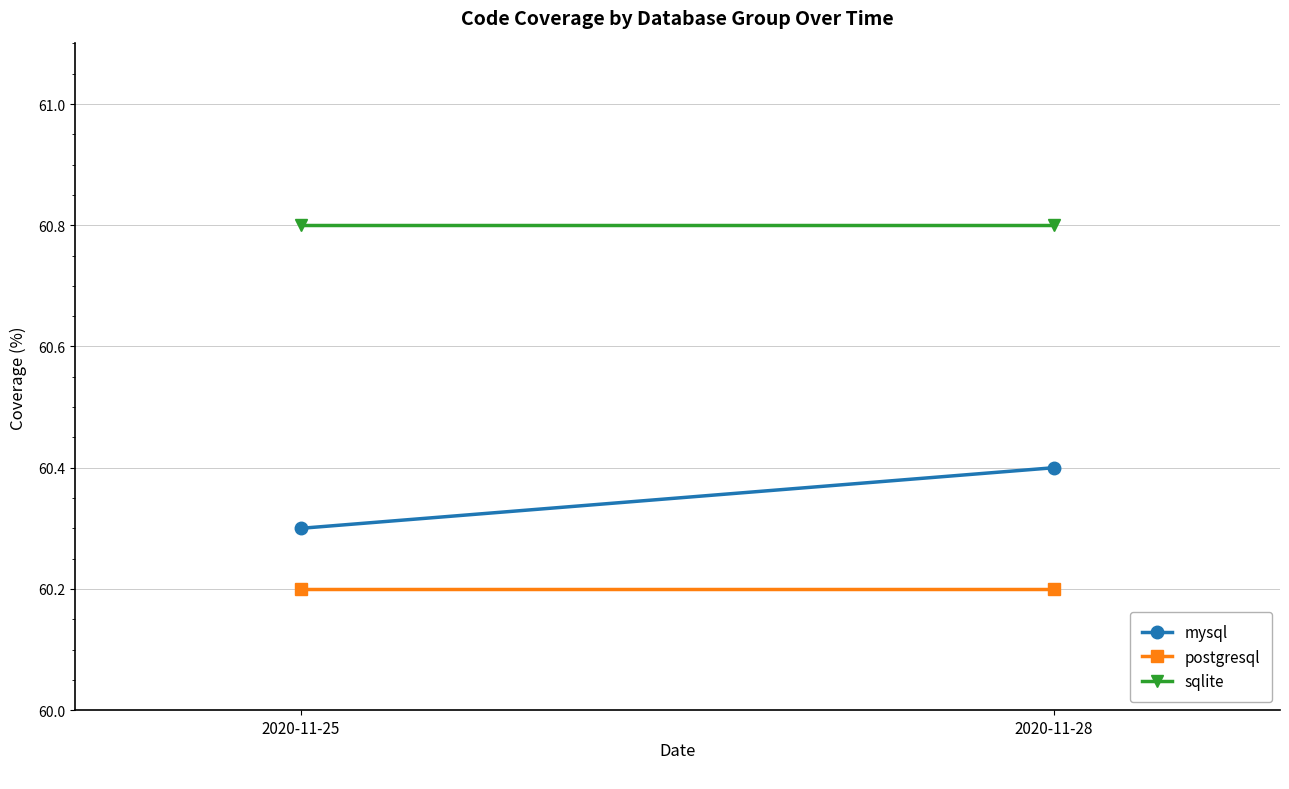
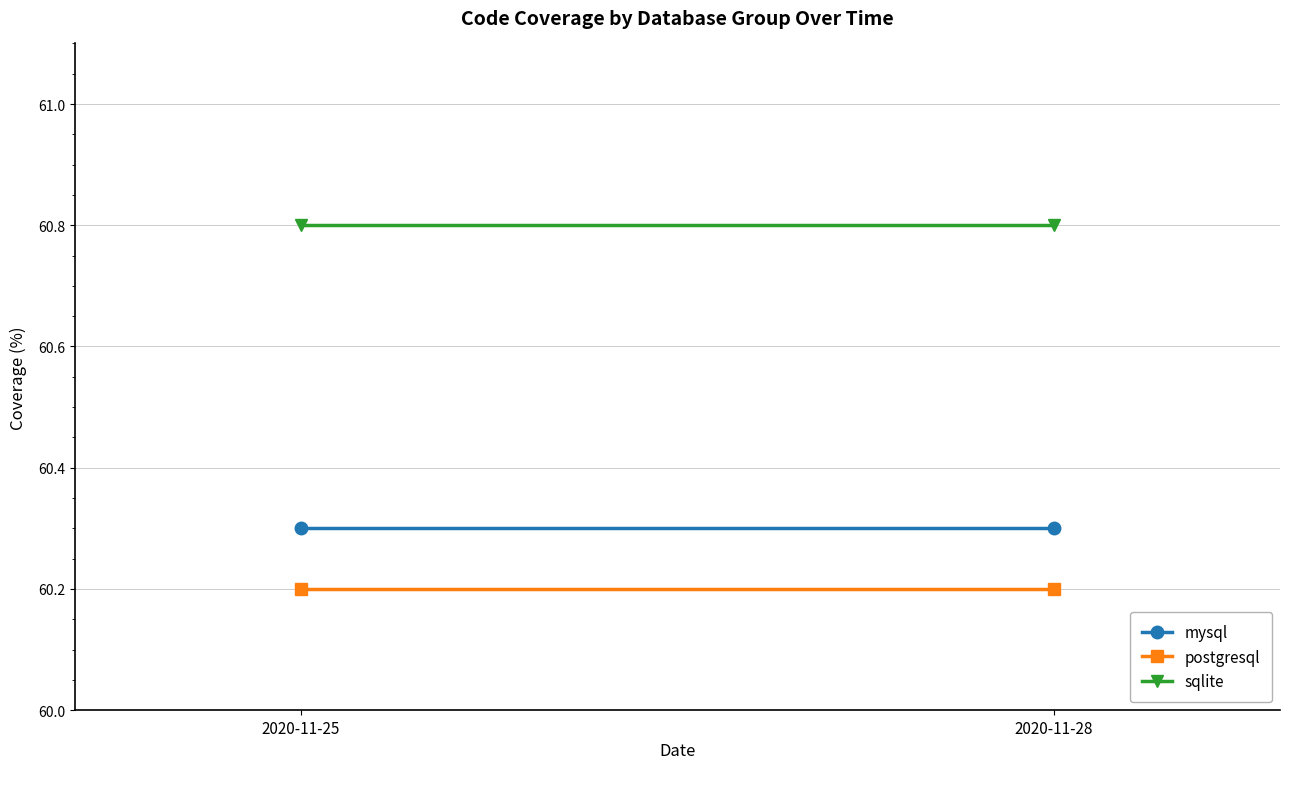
mysql, 2020-11-28: 60.4 -> 60.3
